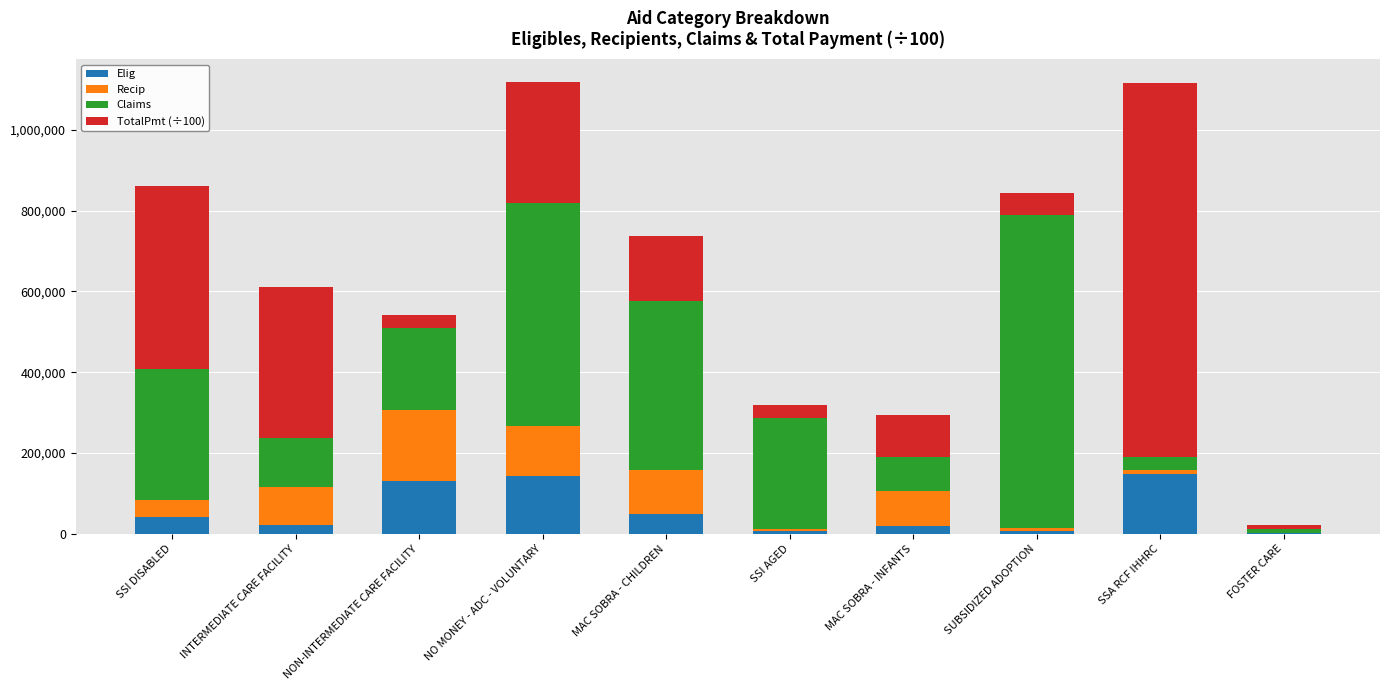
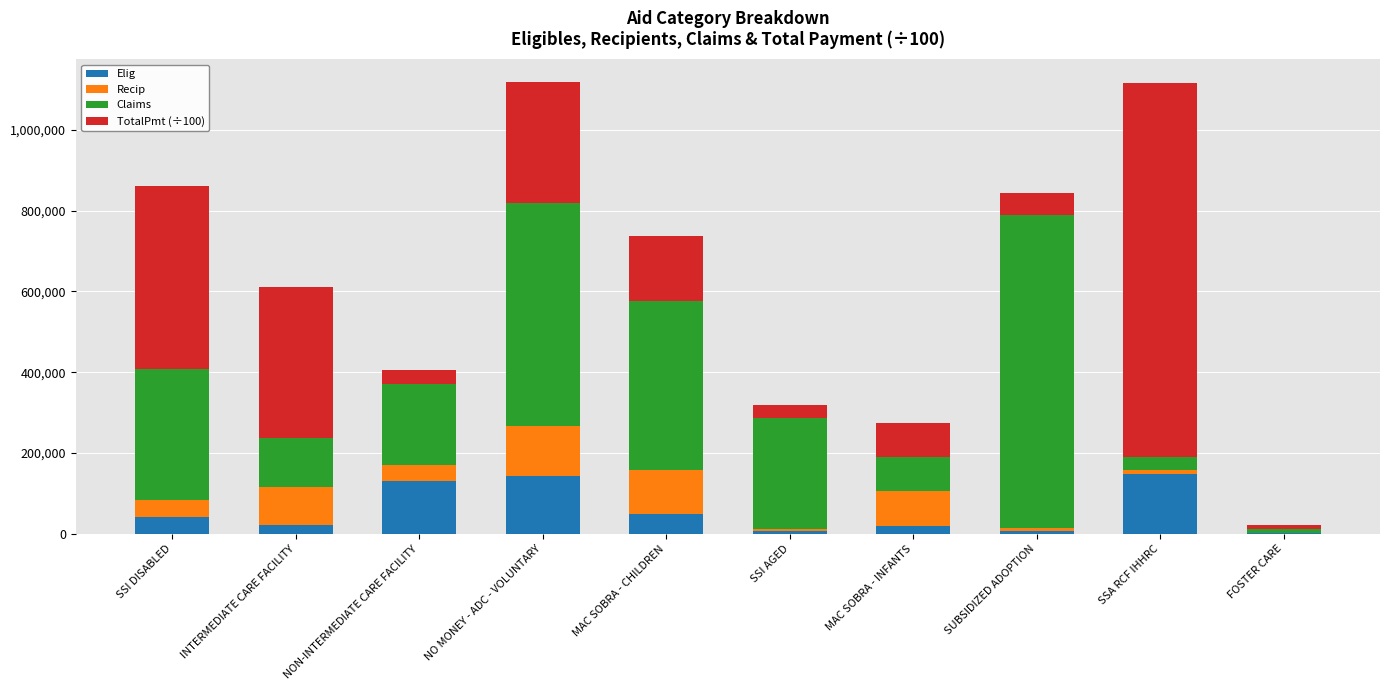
Recip, NON-INTERMEDIATE CARE FACILITY: 180,000 -> 40,000
TotalPmt (÷100), MAC SOBRA - INFANTS: 110,000 -> 80,000
